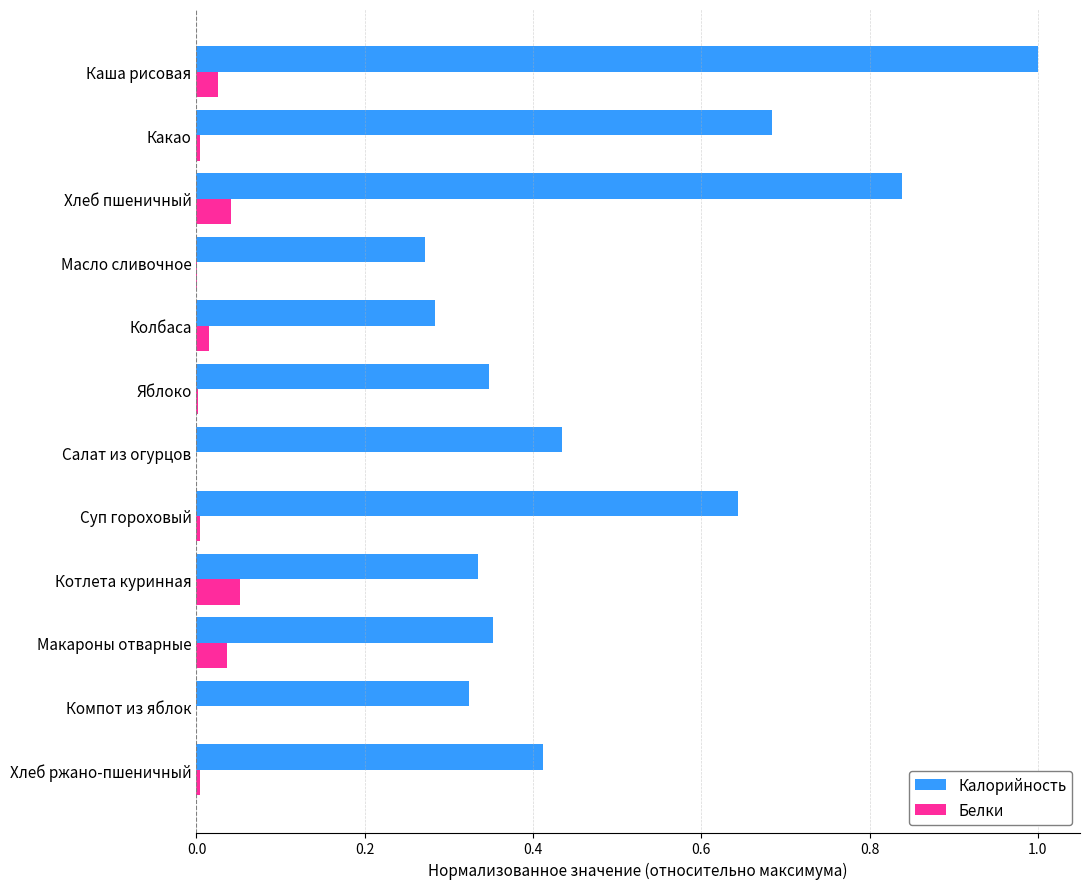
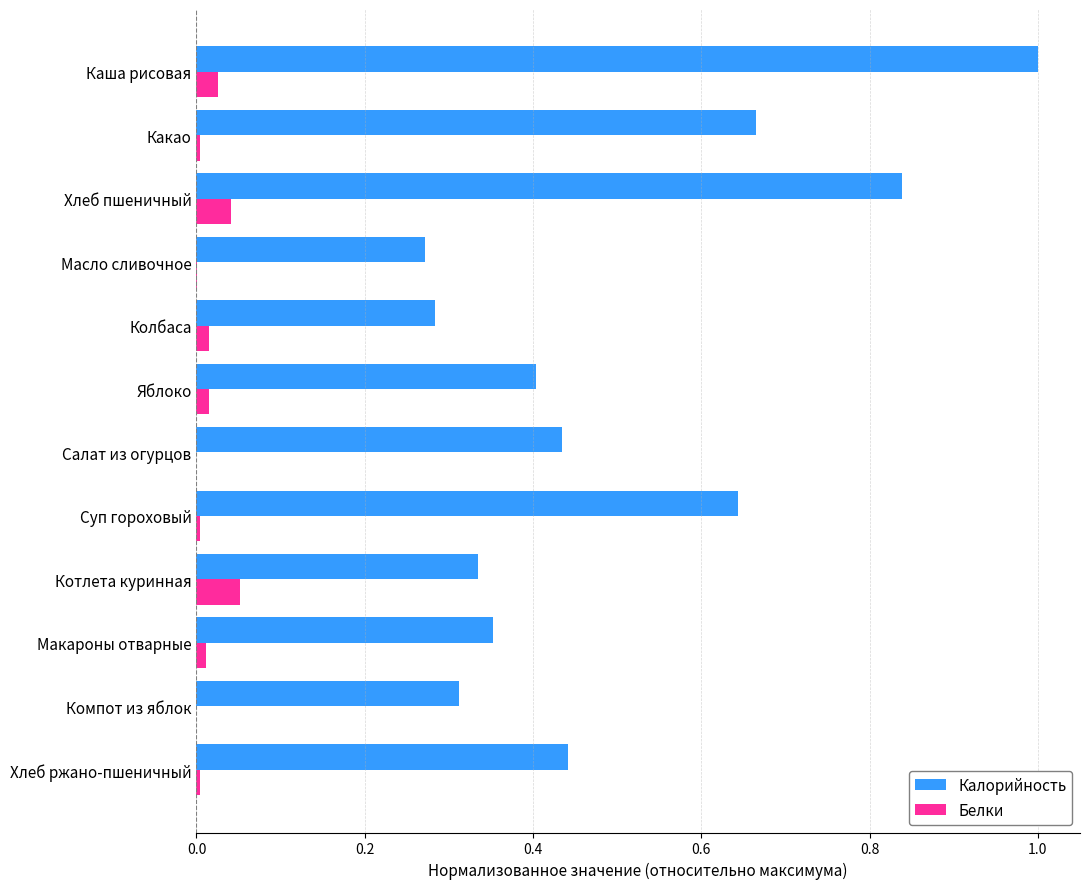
Калорийность, Какао: 0.68 -> 0.67
Калорийность, Яблоко: 0.35 -> 0.40
Белки, Яблоко: 0.00 -> 0.02
Белки, Макароны отварные: 0.04 -> 0.01
Калорийность, Компот из яблок: 0.32 -> 0.31
Калорийность, Хлеб ржано-пшеничный: 0.41 -> 0.44
